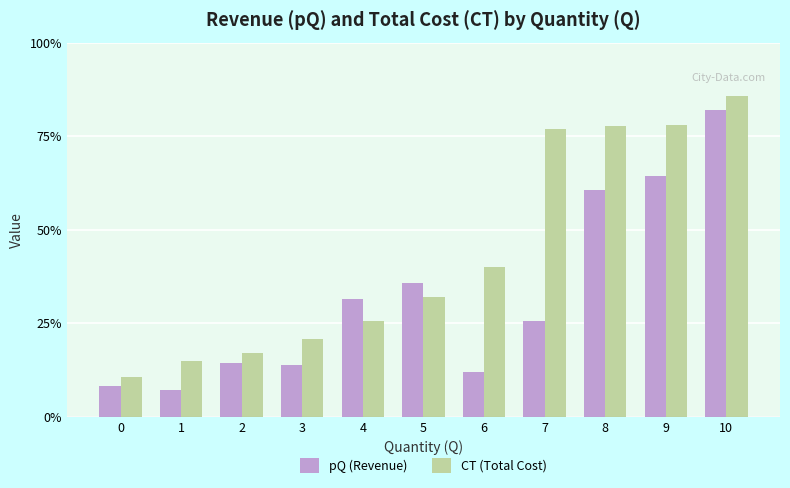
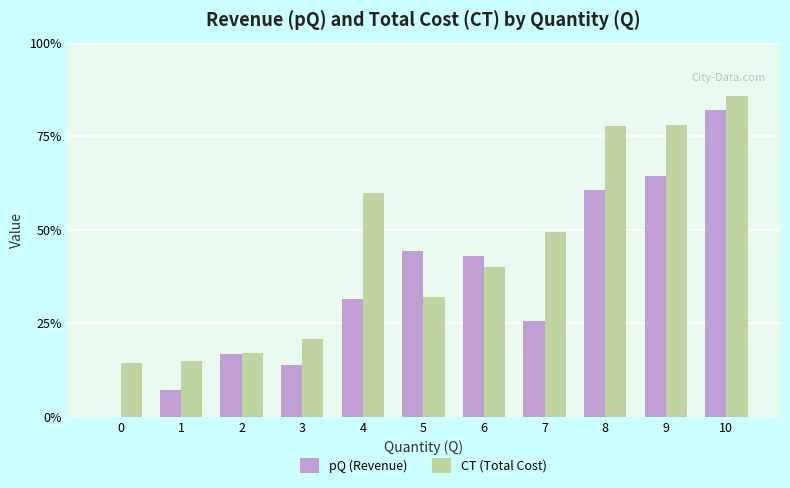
pQ (Revenue), 0: 8% -> 0%
CT (Total Cost), 0: 11% -> 14%
pQ (Revenue), 2: 14% -> 17%
CT (Total Cost), 4: 26% -> 60%
pQ (Revenue), 5: 36% -> 44%
pQ (Revenue), 6: 12% -> 43%
CT (Total Cost), 7: 77% -> 49%
